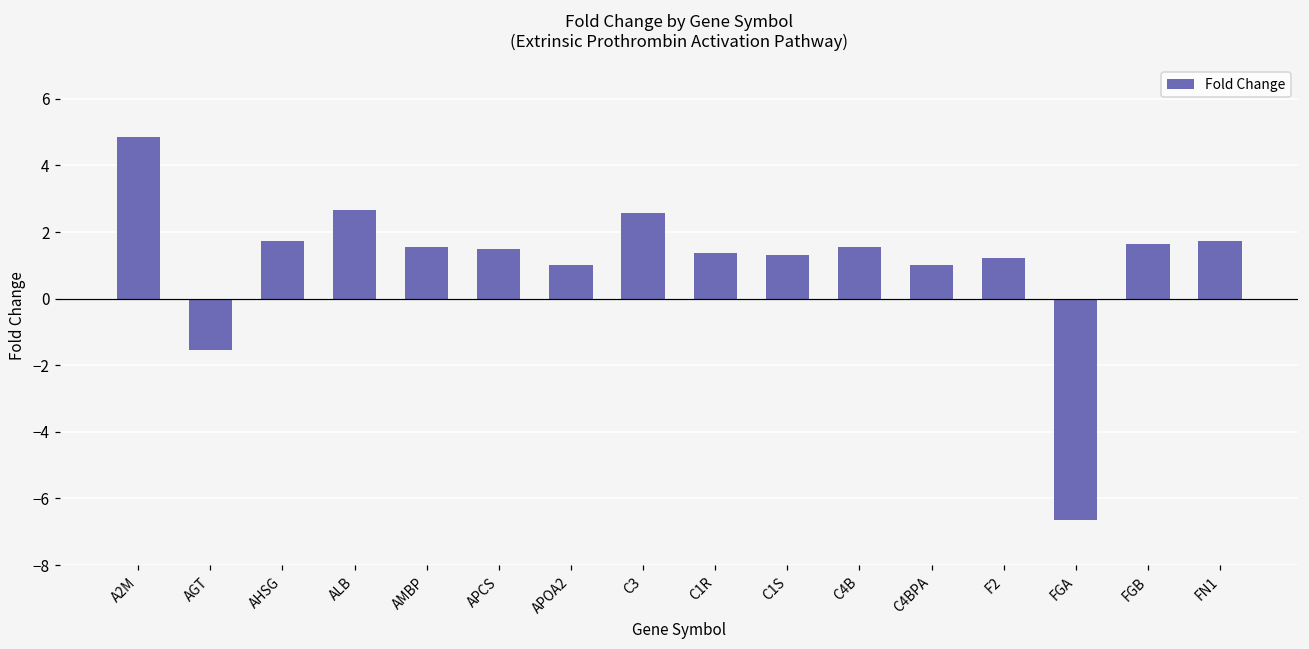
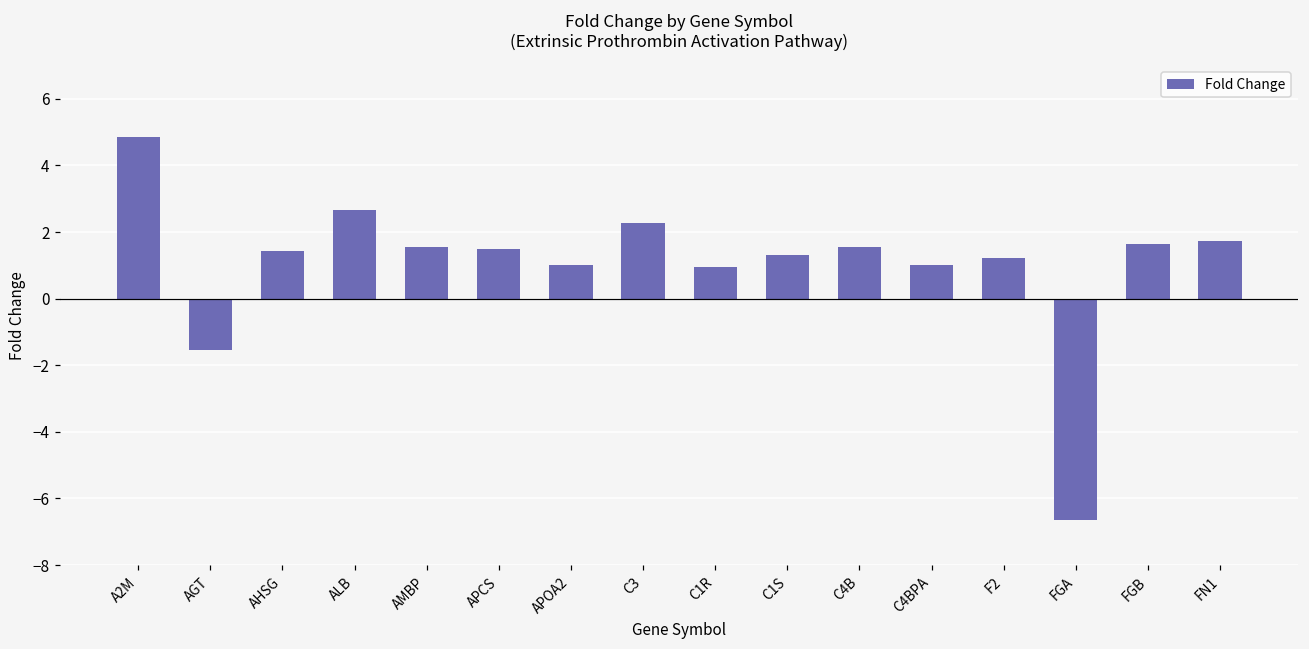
AHSG: 1.7 -> 1.4
C3: 2.6 -> 2.3
C1R: 1.4 -> 1.0
